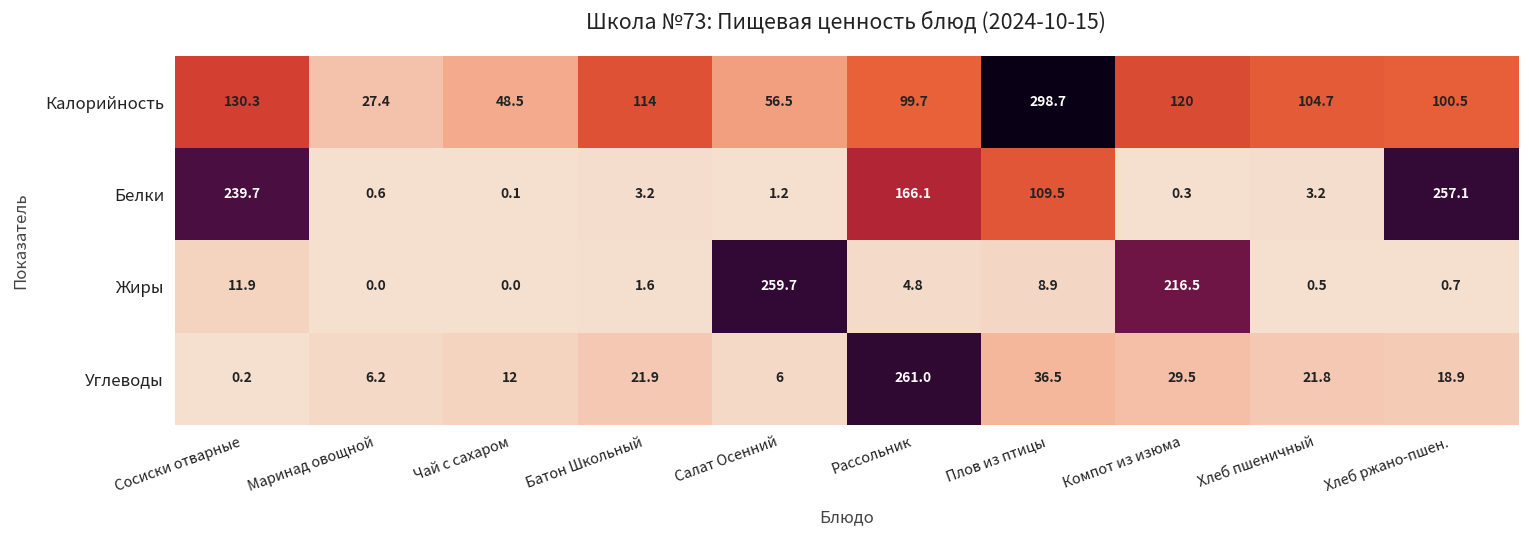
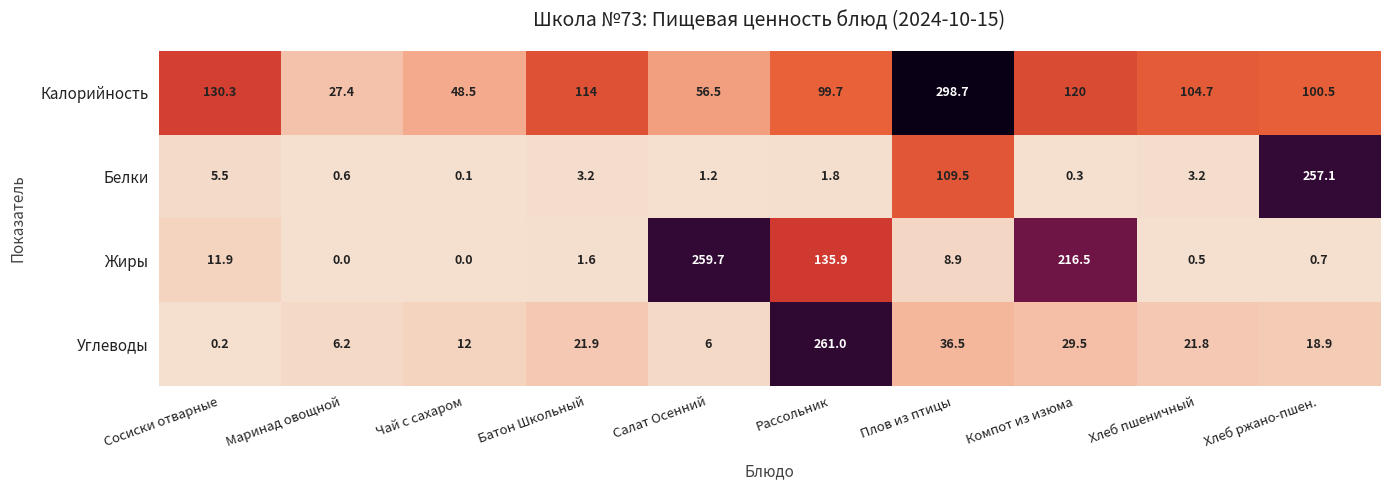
Белки, Сосиски отварные: 239.7 -> 5.5
Белки, Рассольник: 166.1 -> 1.8
Жиры, Рассольник: 4.8 -> 135.9
